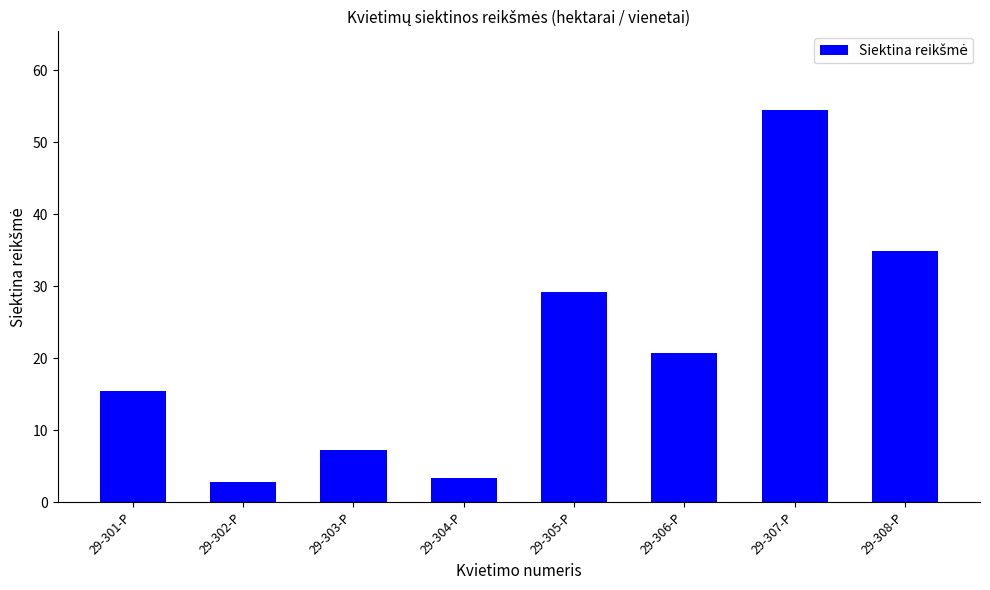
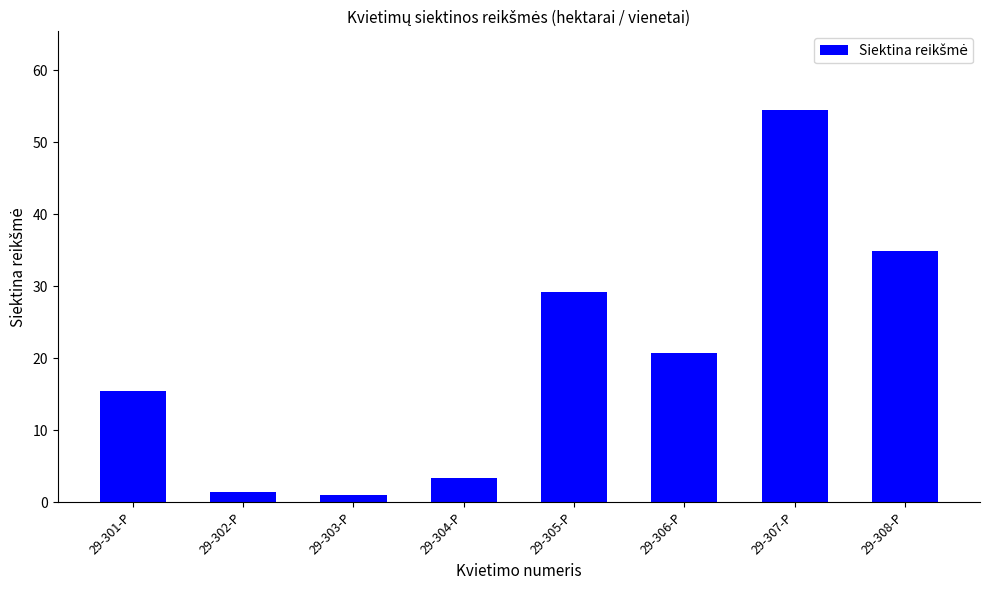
29-302-P: 3 -> 1
29-303-P: 7 -> 1
